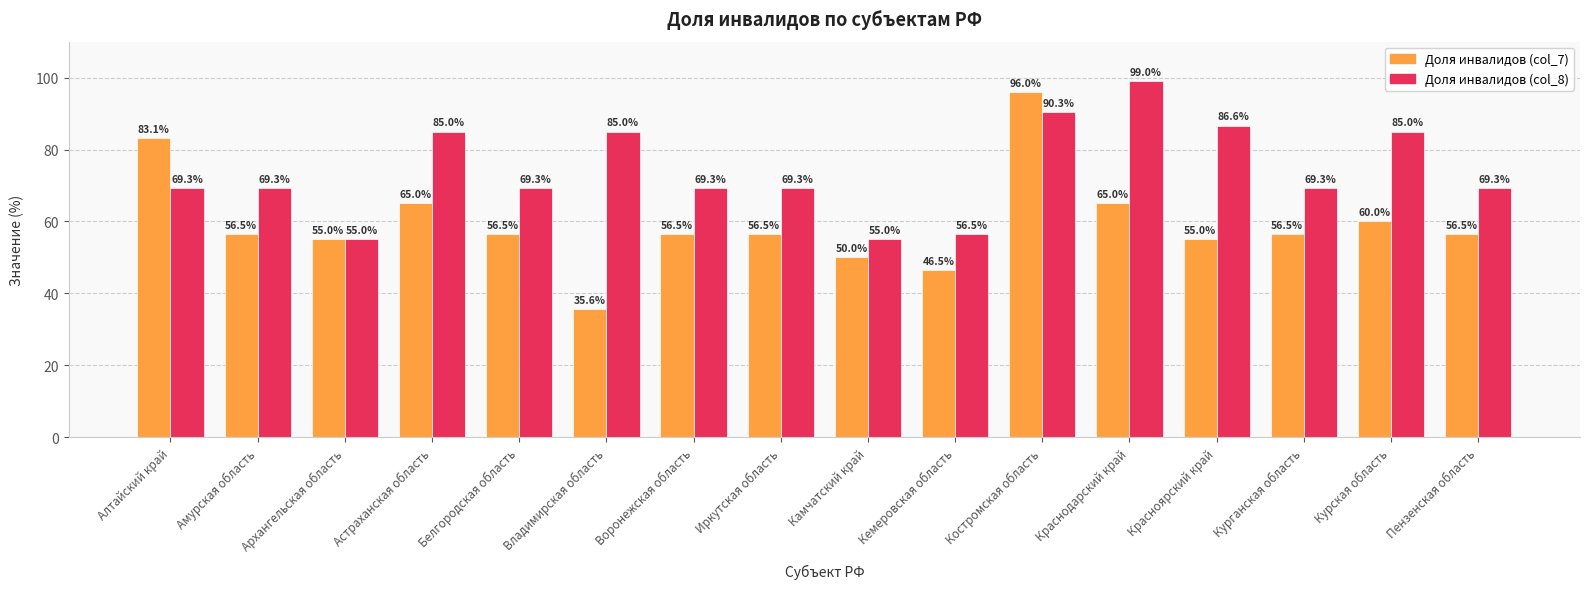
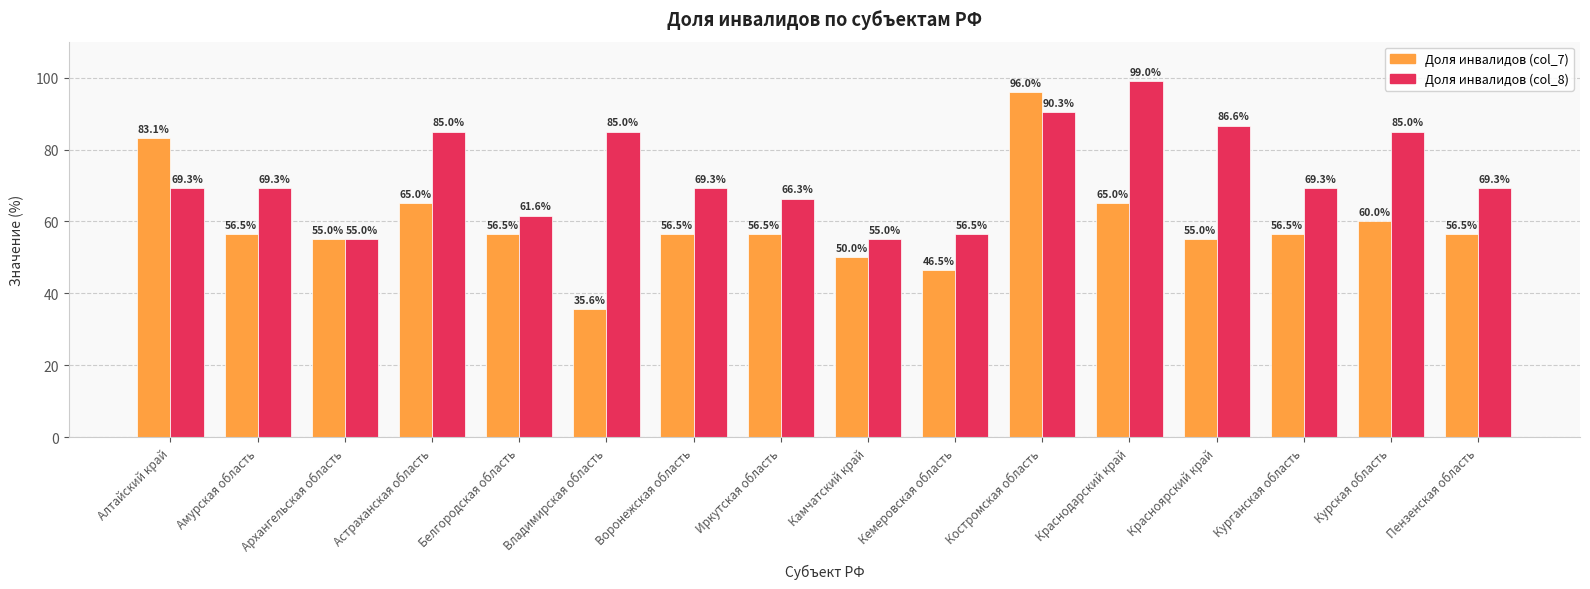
Доля инвалидов (col_8), Белгородская область: 69.3% -> 61.6%
Доля инвалидов (col_8), Иркутская область: 69.3% -> 66.3%
